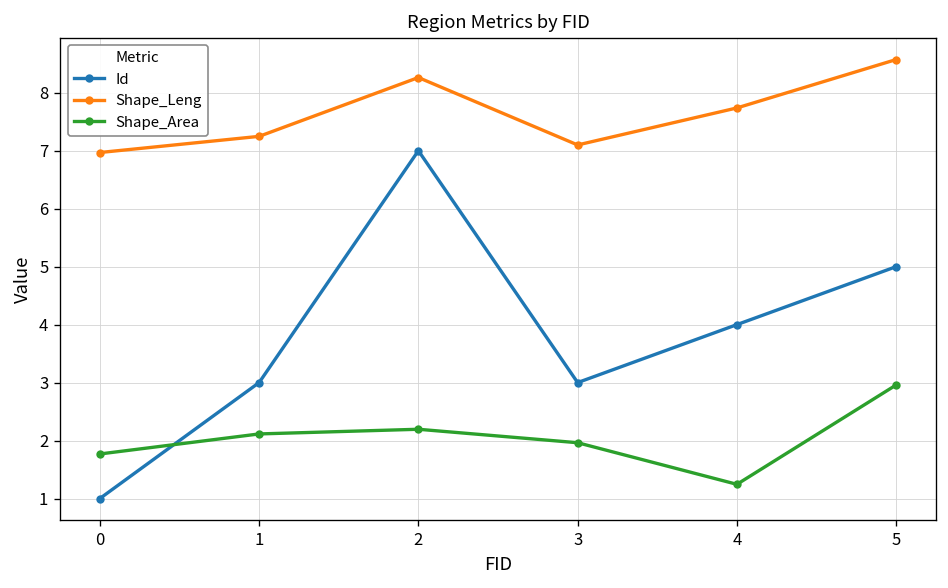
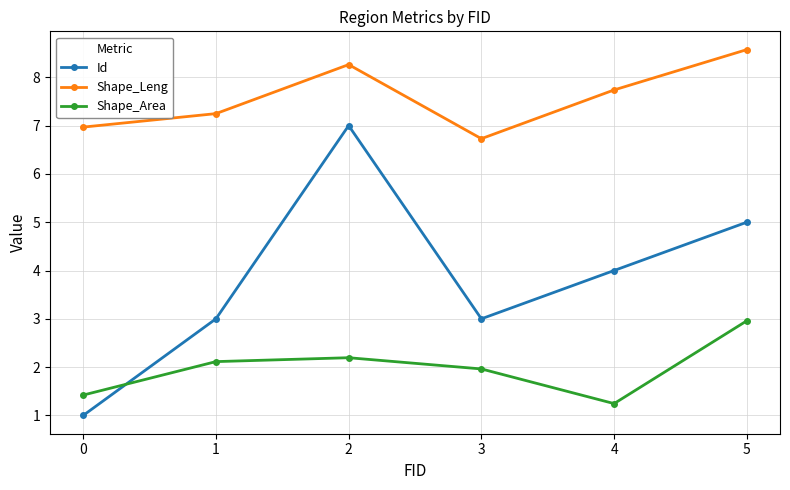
Shape_Area, 0: 1.8 -> 1.4
Shape_Leng, 3: 7.1 -> 6.7
